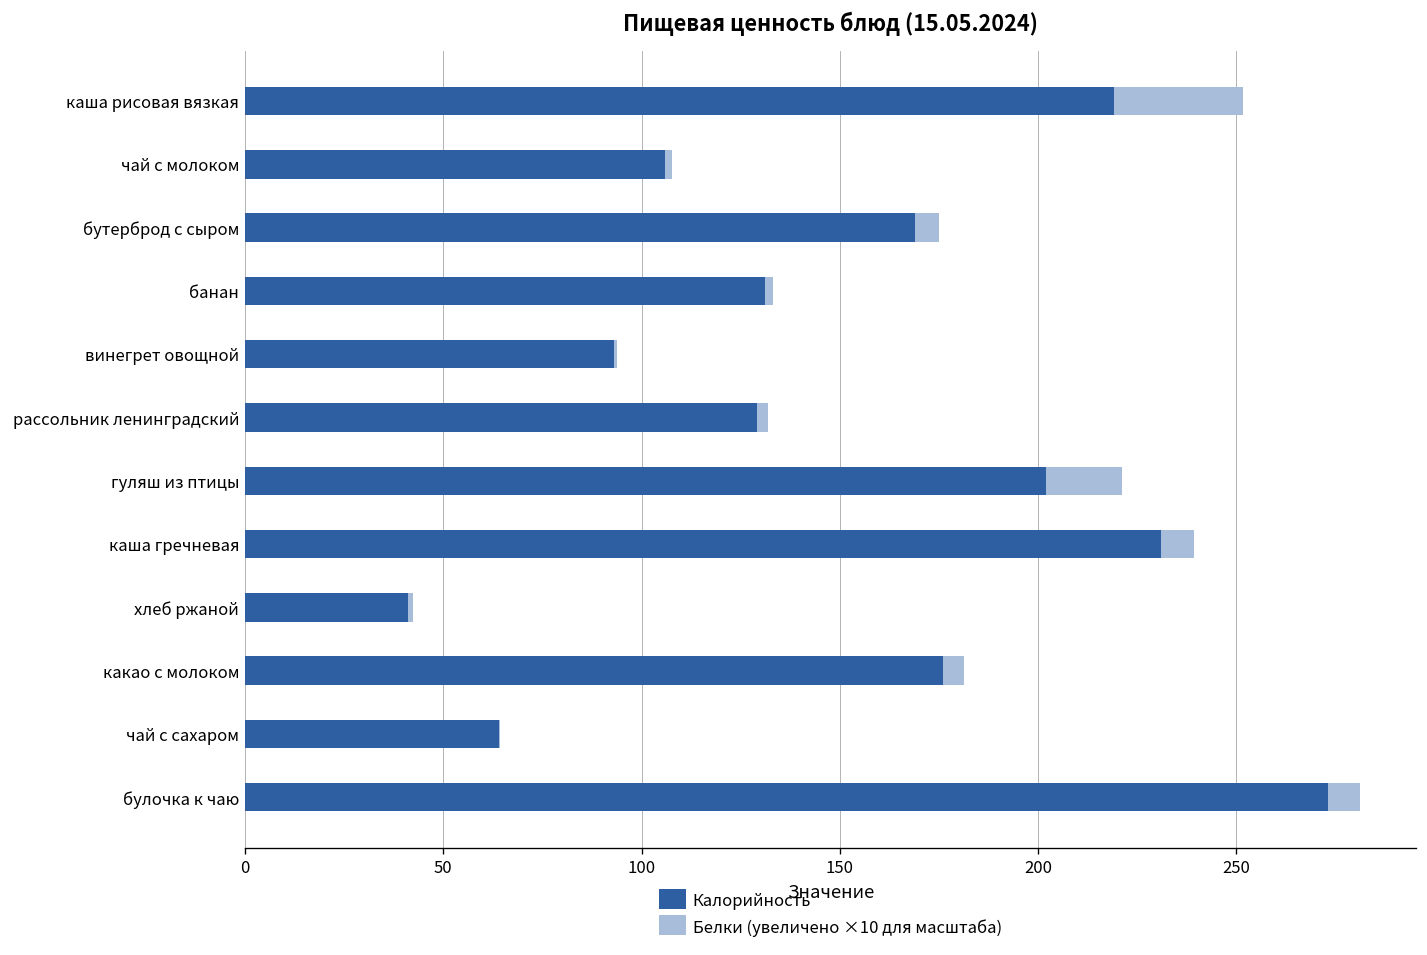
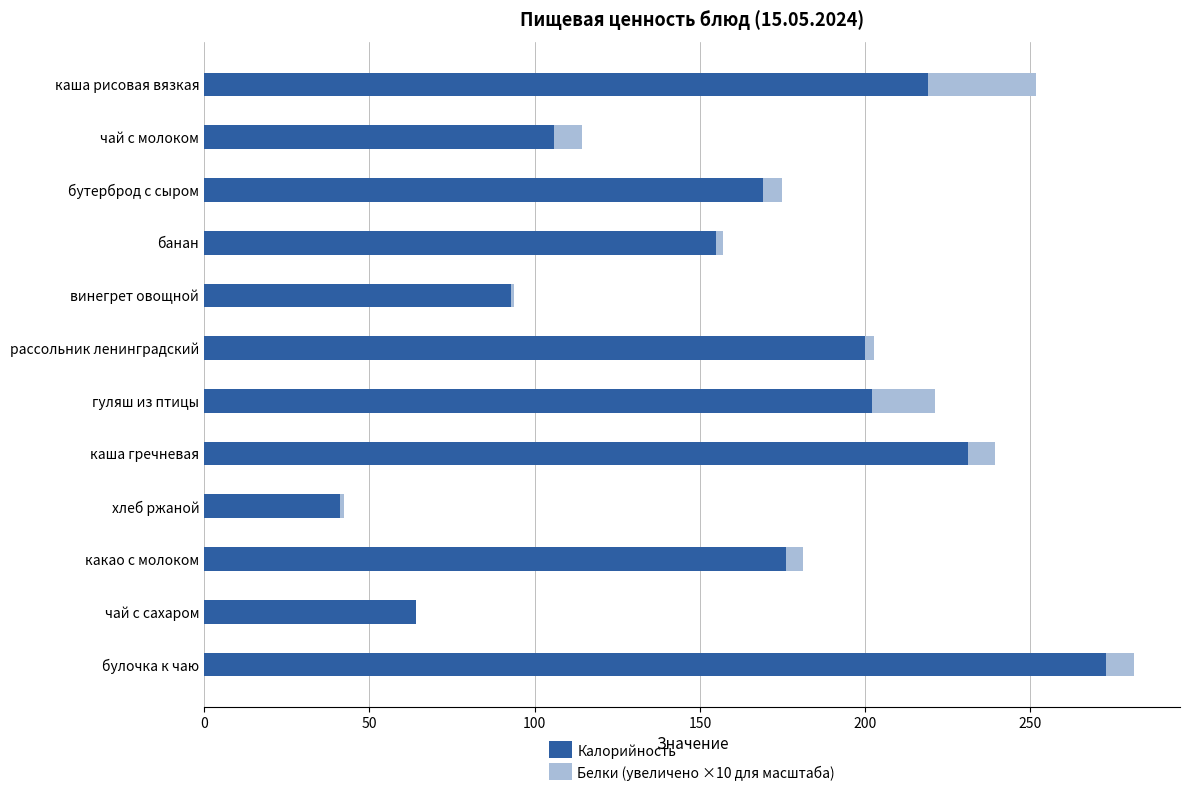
Белки (увеличено ×10 для масштаба), чай с молоком: 2 -> 8
Калорийность, банан: 131 -> 155
Калорийность, рассольник ленинградский: 129 -> 200
